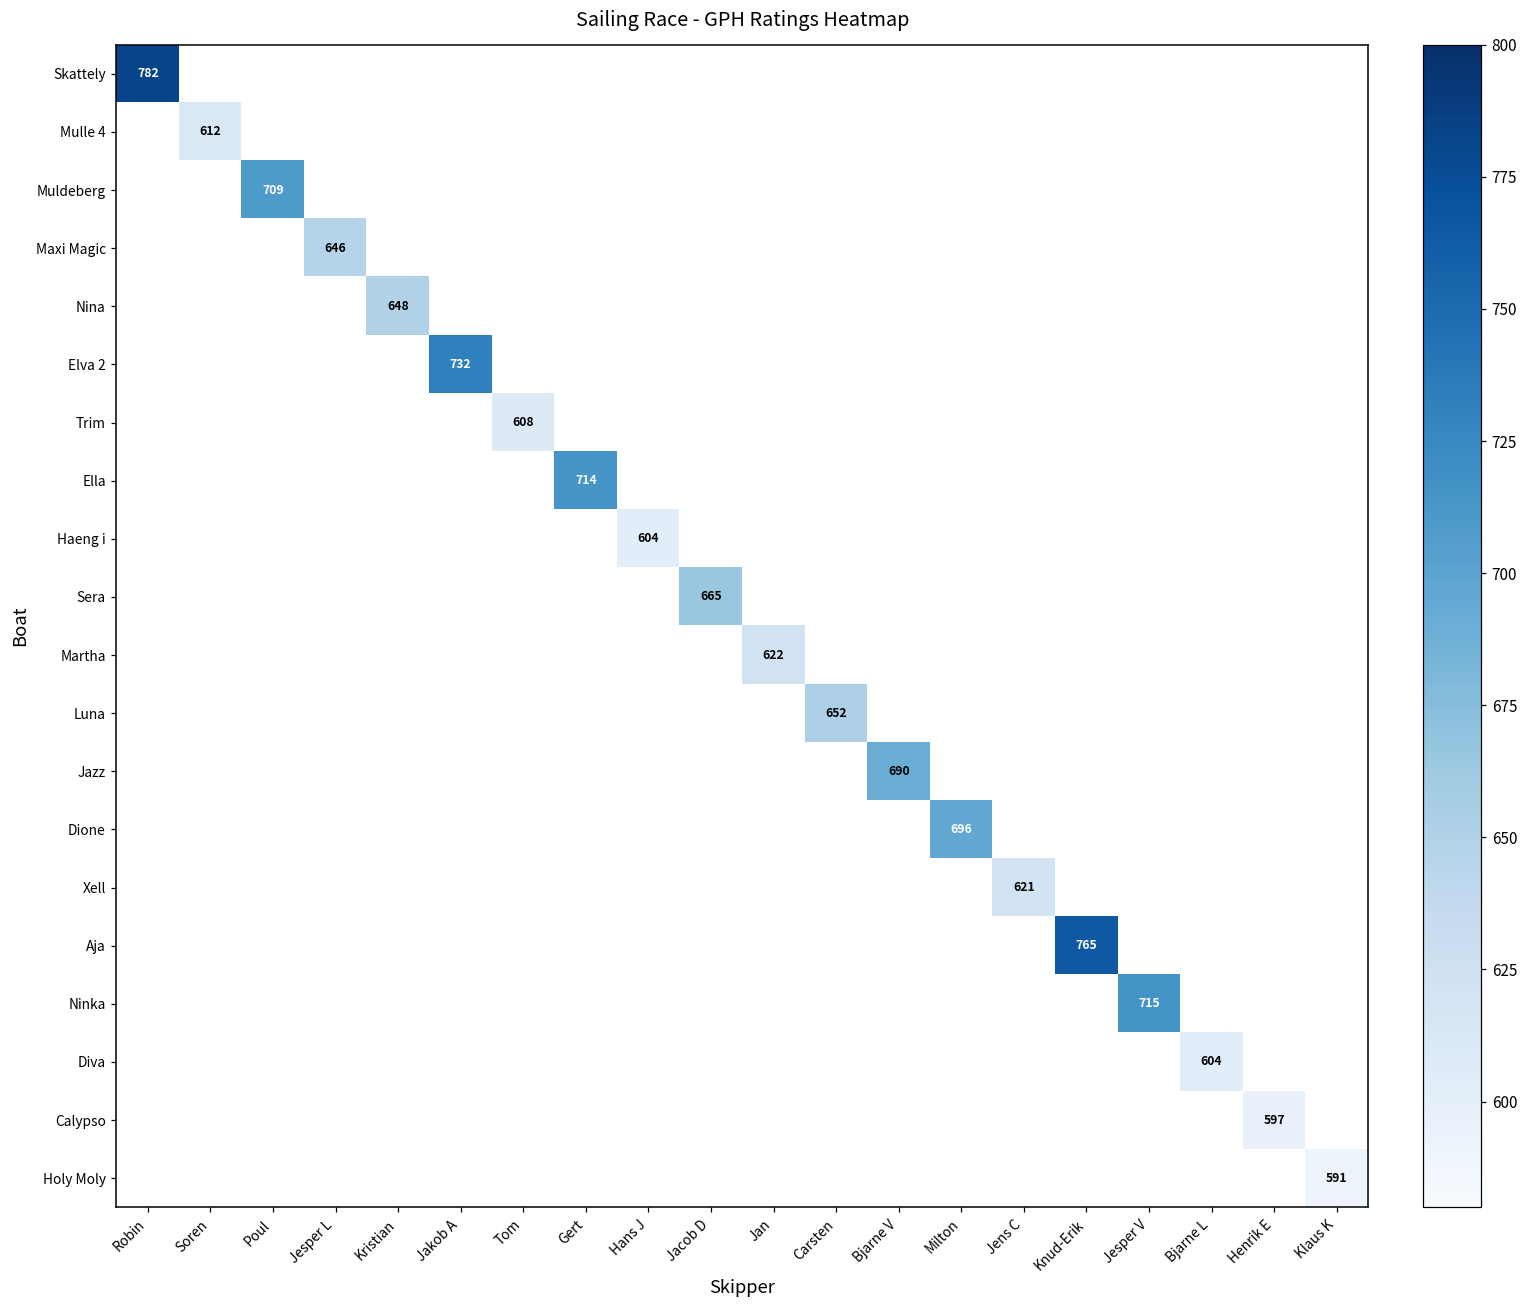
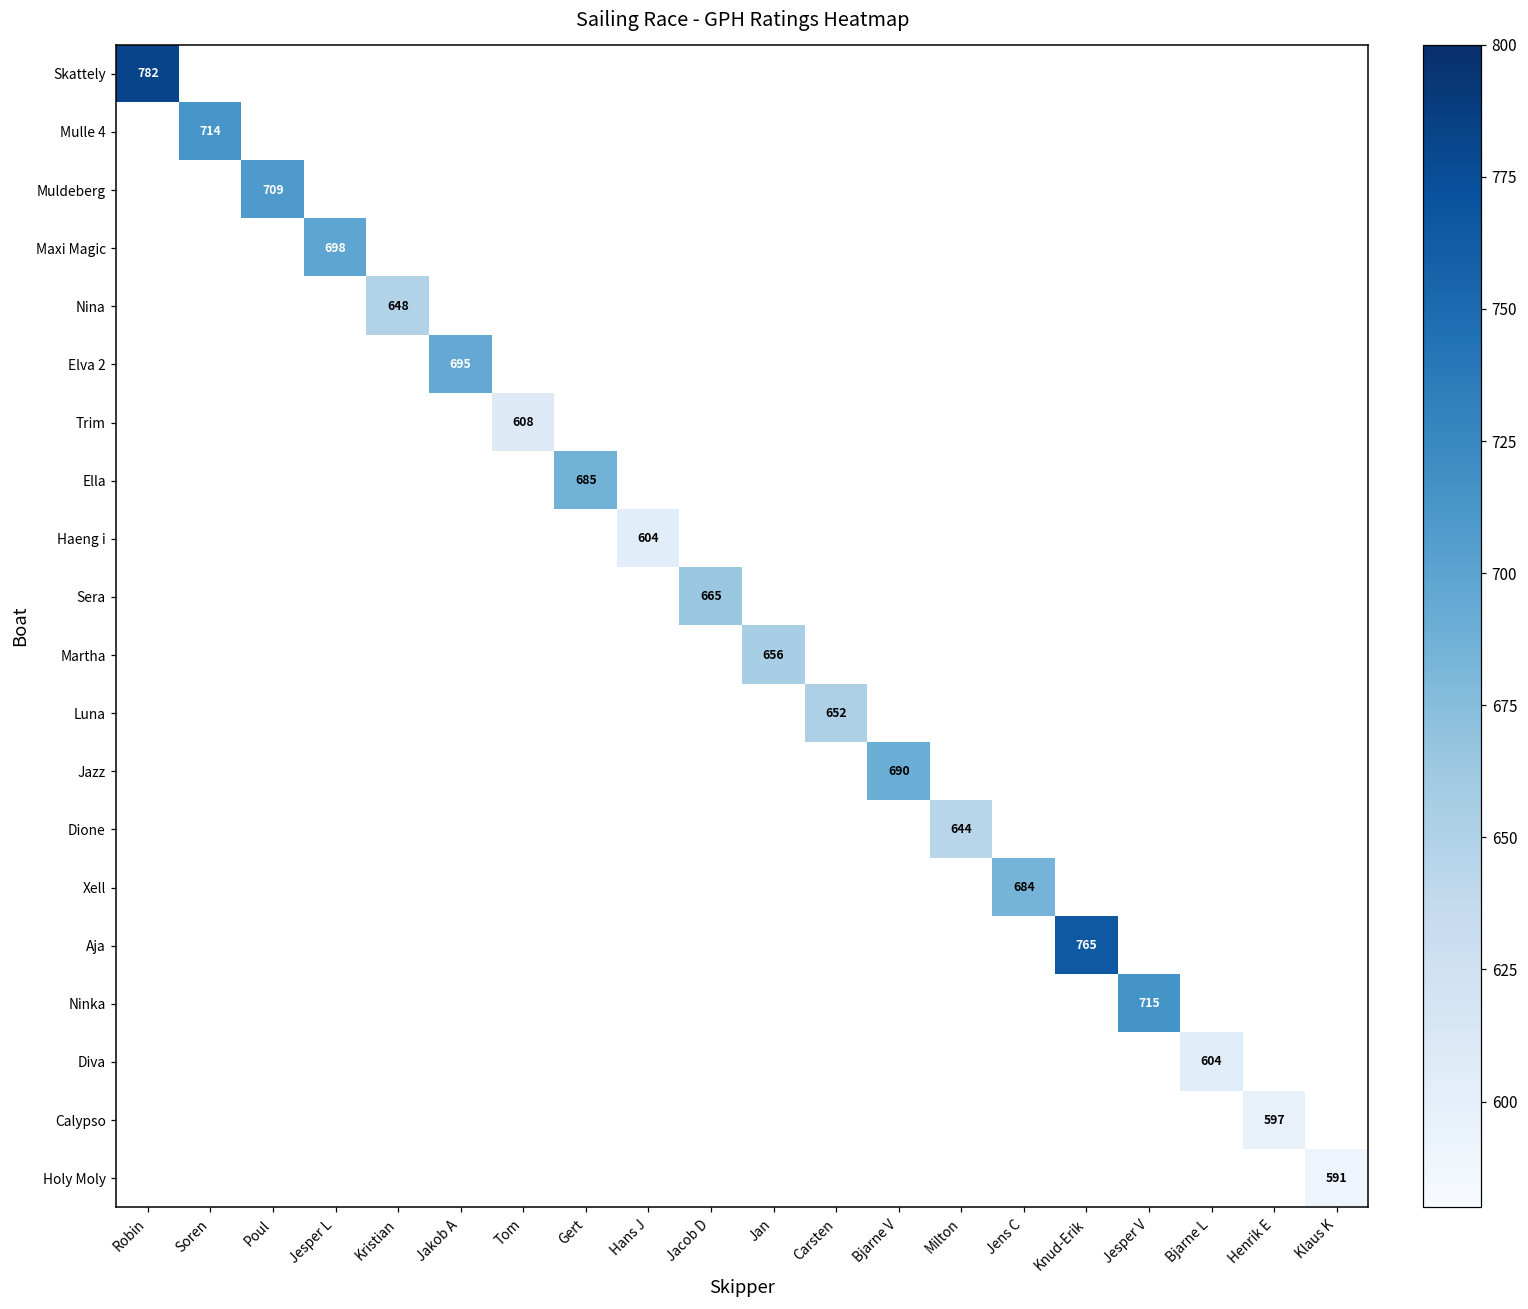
Mulle 4, Soren: 612 -> 714
Maxi Magic, Jesper L: 646 -> 698
Elva 2, Jakob A: 732 -> 695
Ella, Gert: 714 -> 685
Martha, Jan: 622 -> 656
Dione, Milton: 696 -> 644
Xell, Jens C: 621 -> 684
